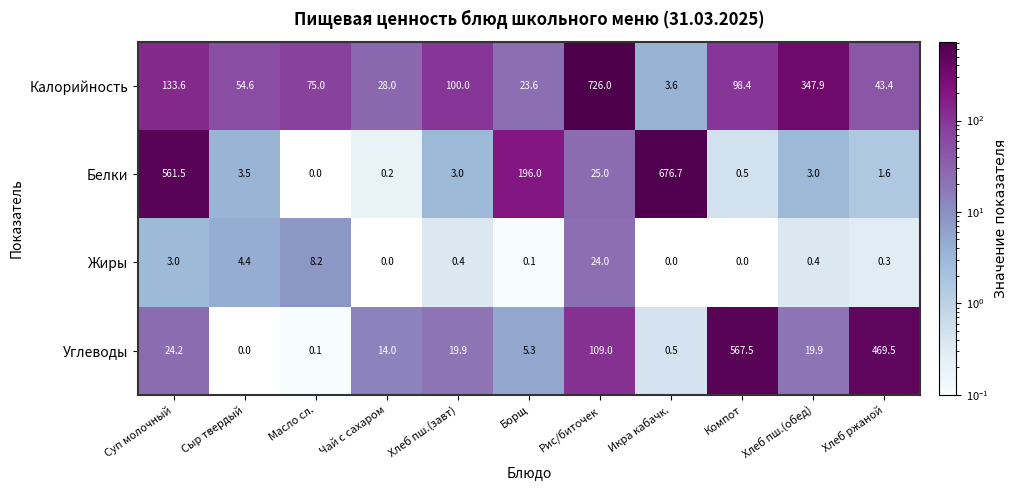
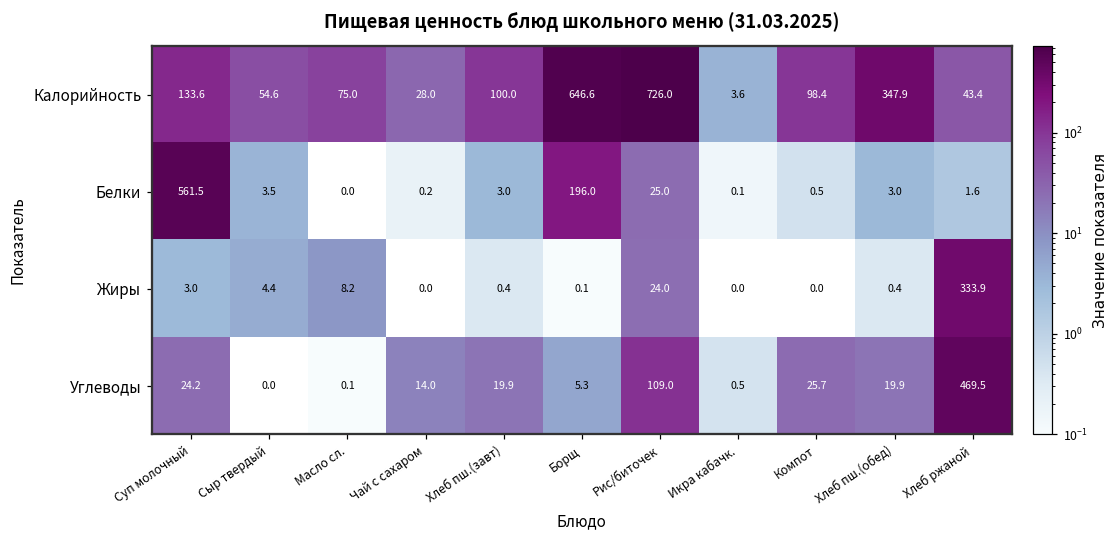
Калорийность, Борщ: 23.6 -> 646.6
Белки, Икра кабачк.: 676.7 -> 0.1
Жиры, Хлеб ржаной: 0.3 -> 333.9
Углеводы, Компот: 567.5 -> 25.7
